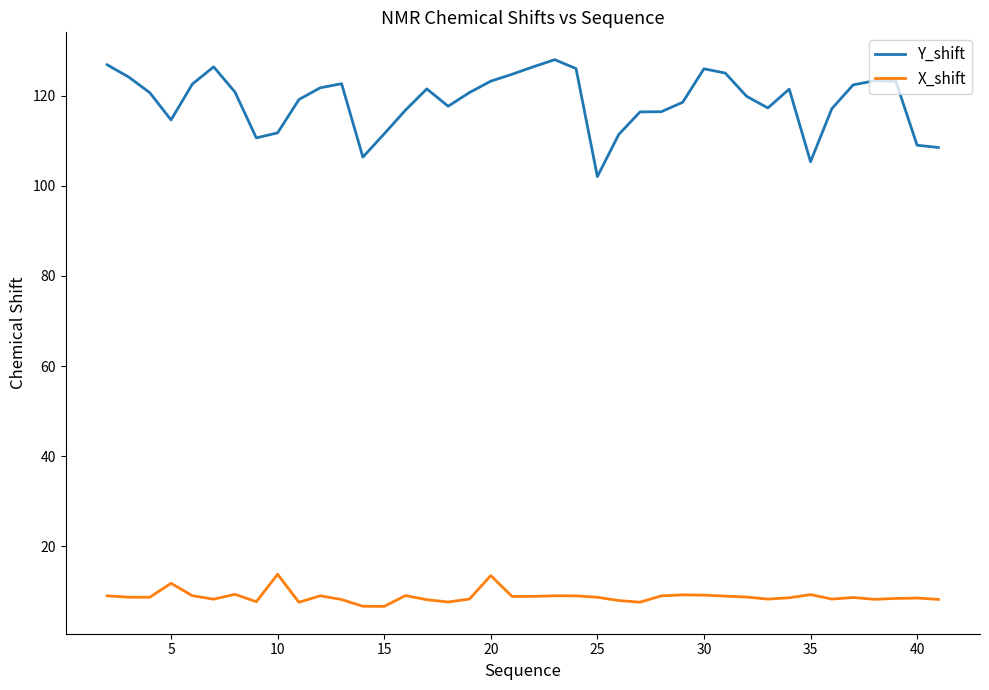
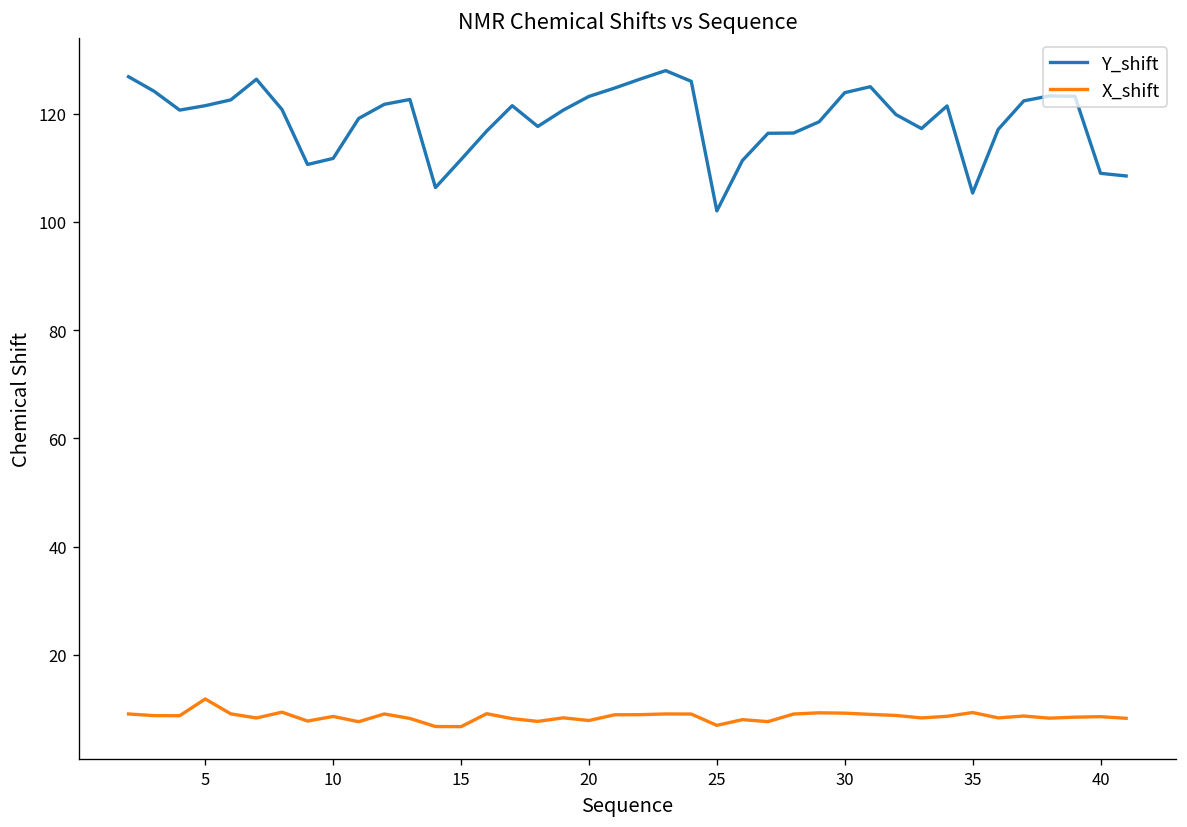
Y_shift, 5: 115 -> 121
X_shift, 10: 14 -> 9
X_shift, 20: 14 -> 8
X_shift, 25: 9 -> 7
Y_shift, 30: 126 -> 124
